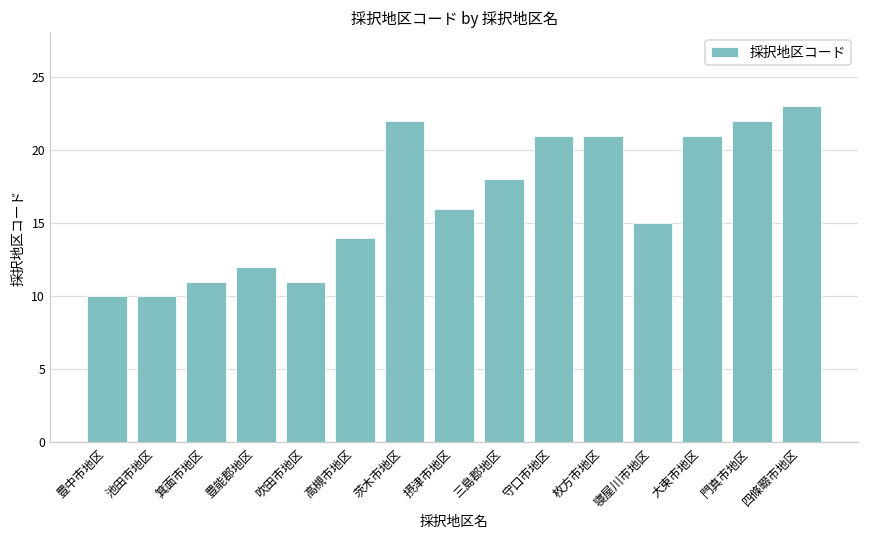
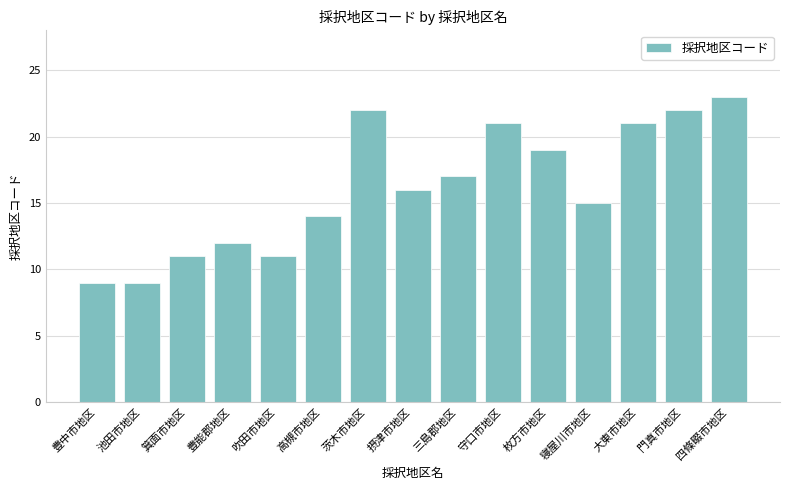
豊中市地区: 10 -> 9
池田市地区: 10 -> 9
三島郡地区: 18 -> 17
枚方市地区: 21 -> 19
